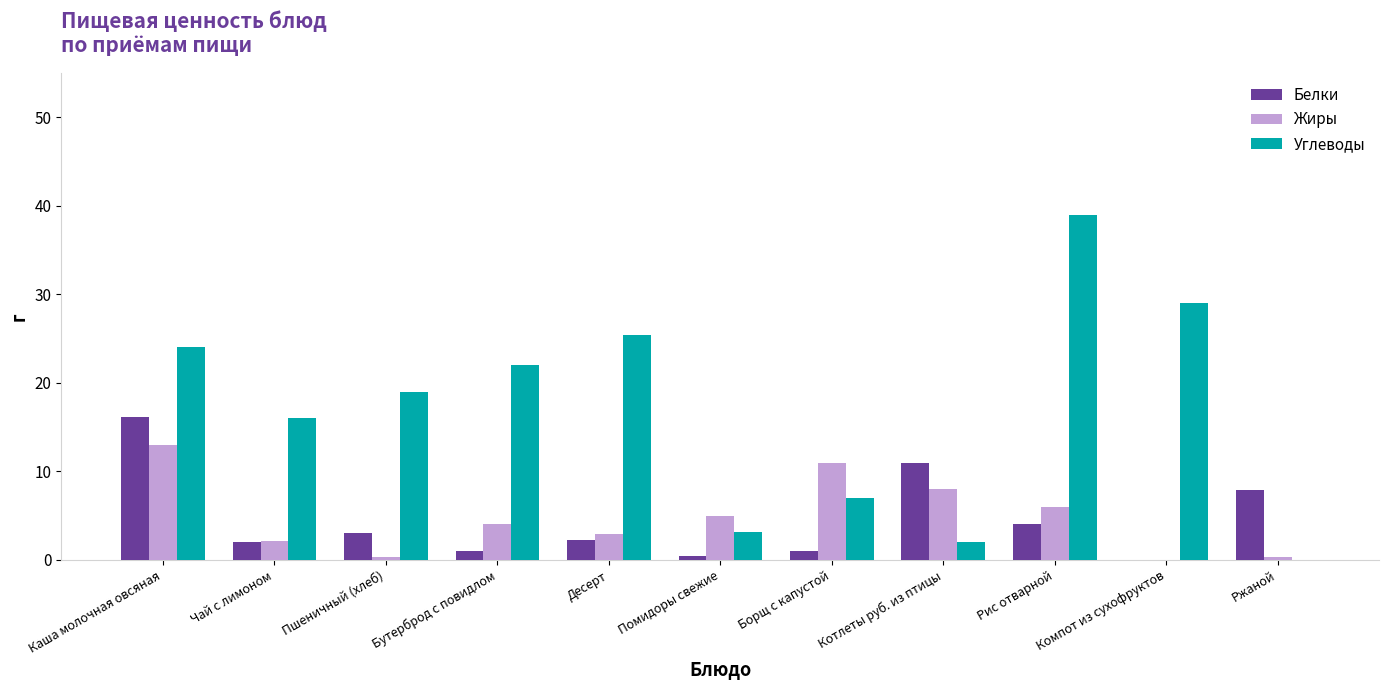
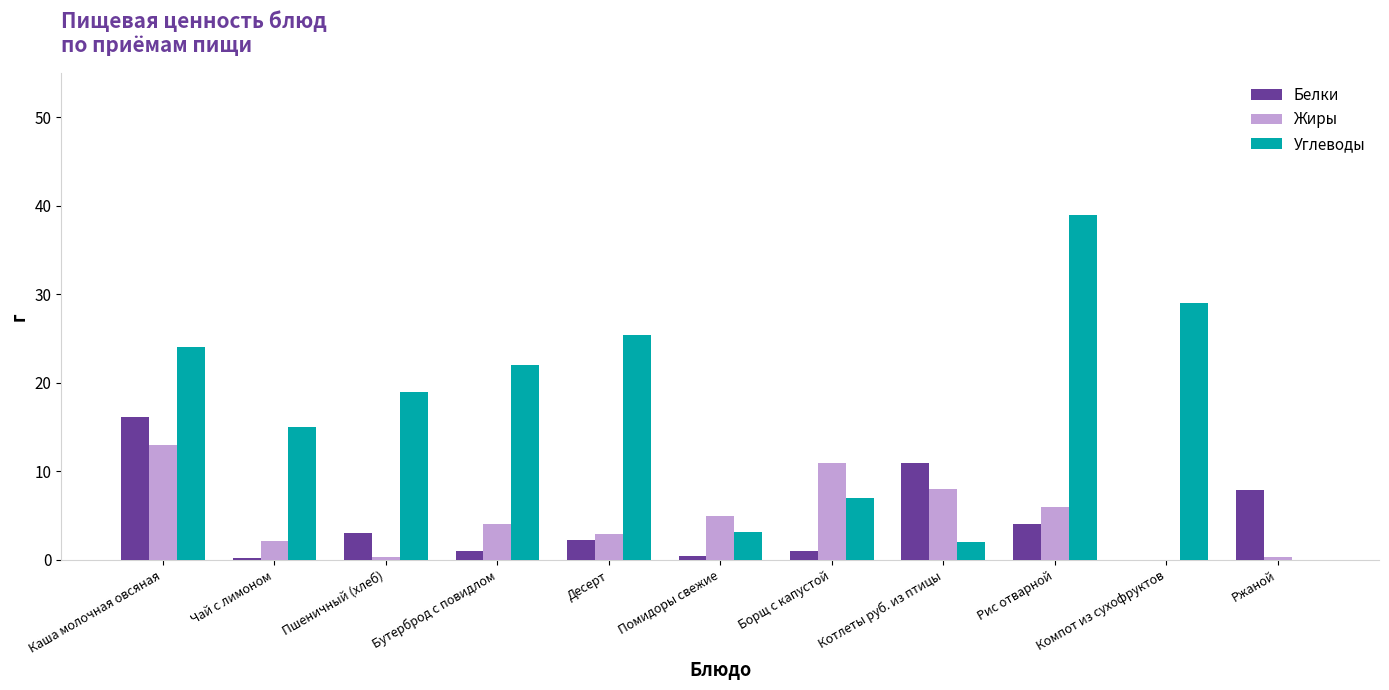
Белки, Чай с лимоном: 2 -> 0
Углеводы, Чай с лимоном: 16 -> 15
